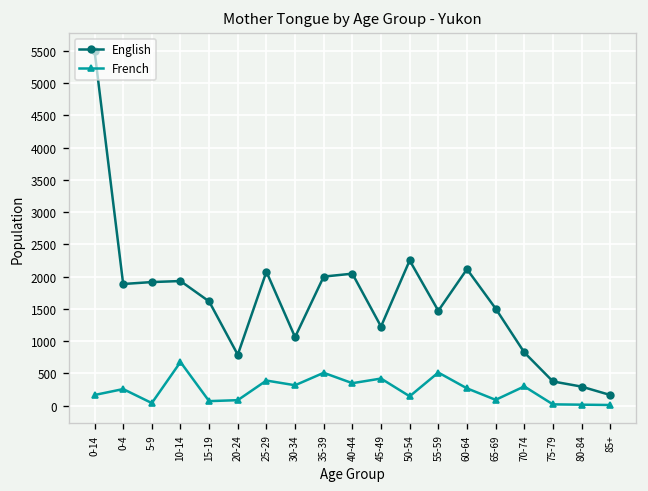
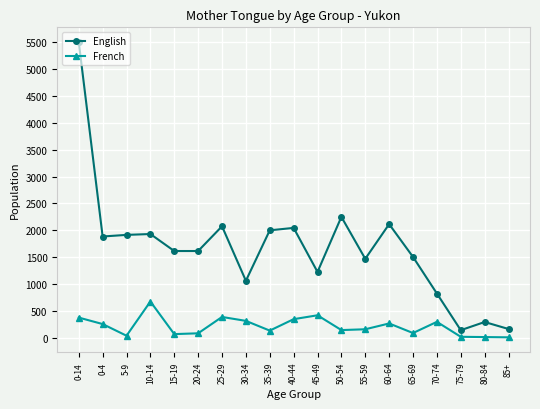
French, 0-14: 200 -> 400
English, 20-24: 800 -> 1600
French, 35-39: 500 -> 100
French, 55-59: 500 -> 200
English, 75-79: 400 -> 100
